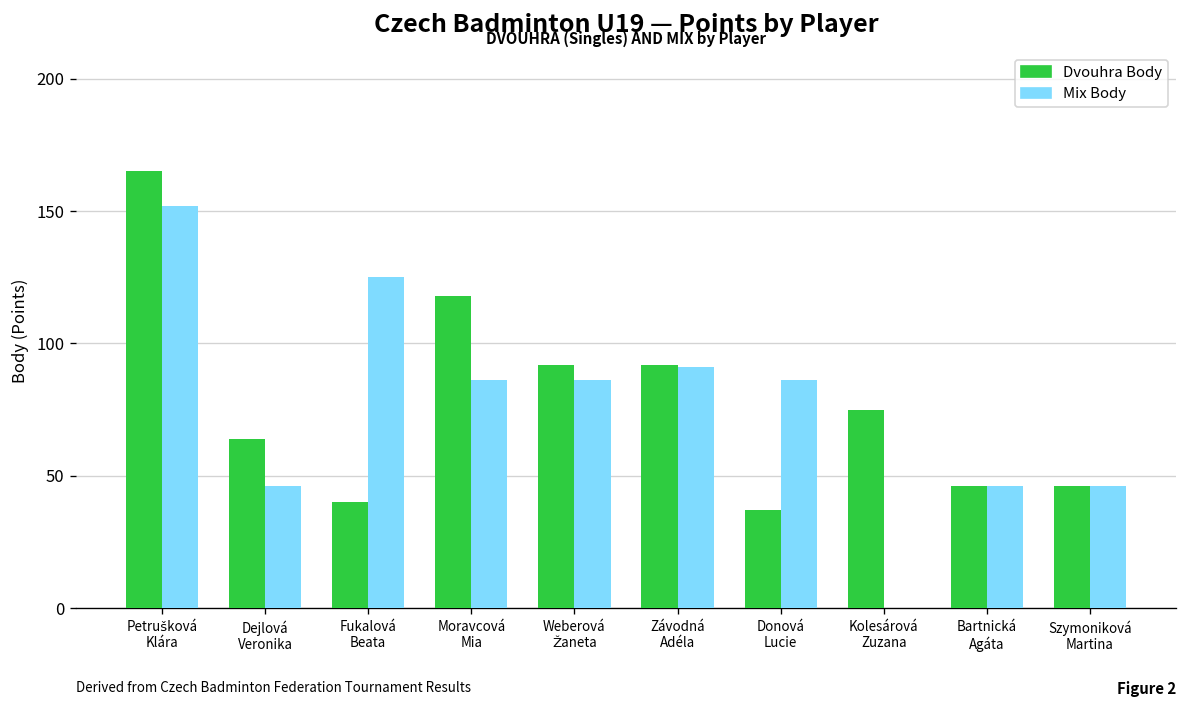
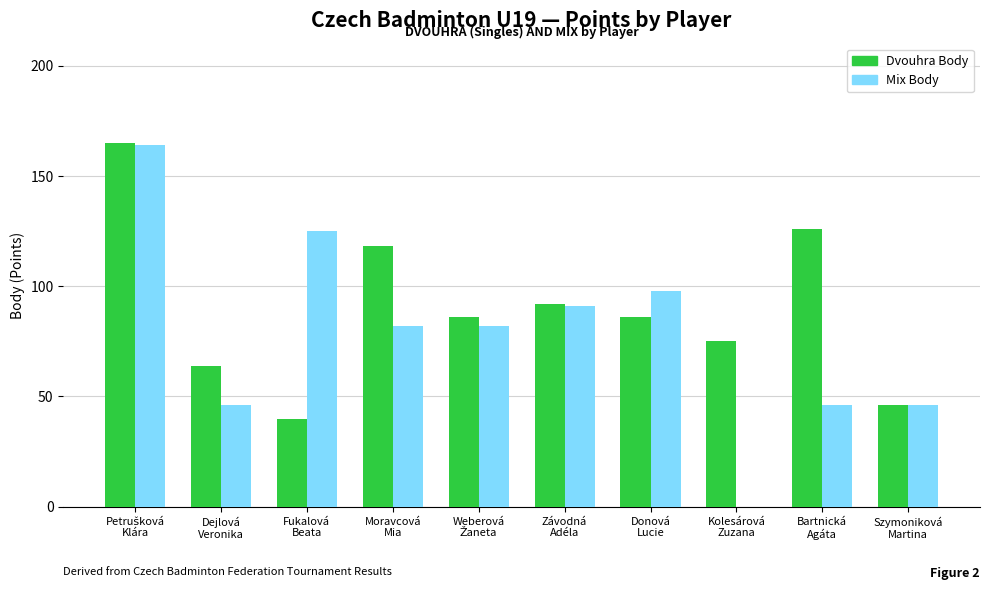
Mix Body, Petrušková Klára: 152 -> 164
Mix Body, Moravcová Mia: 86 -> 82
Dvouhra Body, Weberová Žaneta: 92 -> 86
Mix Body, Weberová Žaneta: 86 -> 82
Dvouhra Body, Donová Lucie: 37 -> 86
Mix Body, Donová Lucie: 86 -> 98
Dvouhra Body, Bartnická Agáta: 46 -> 126
